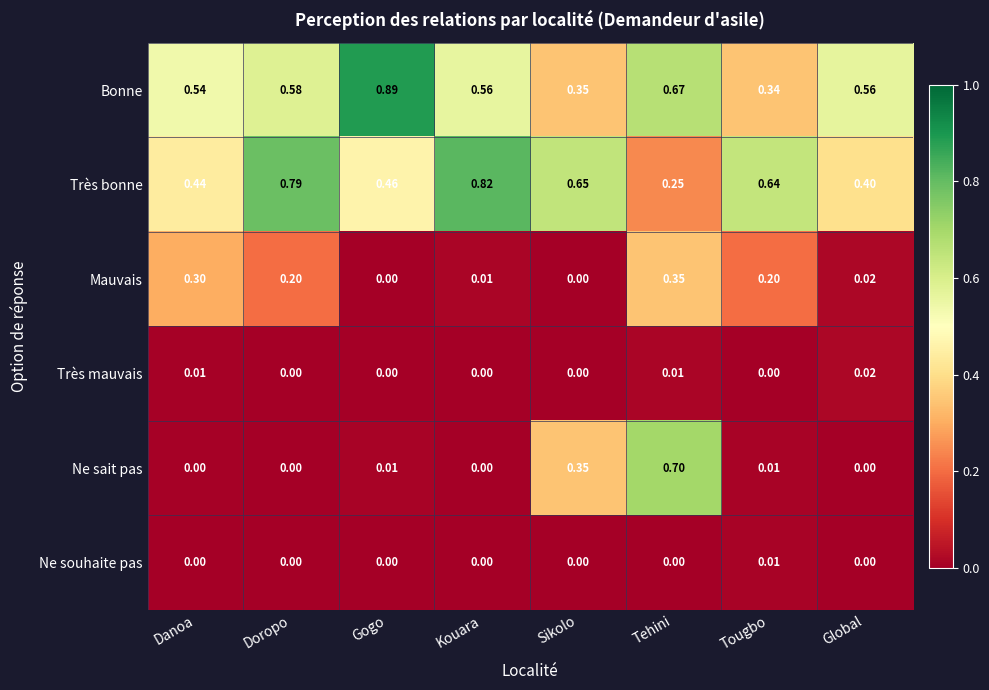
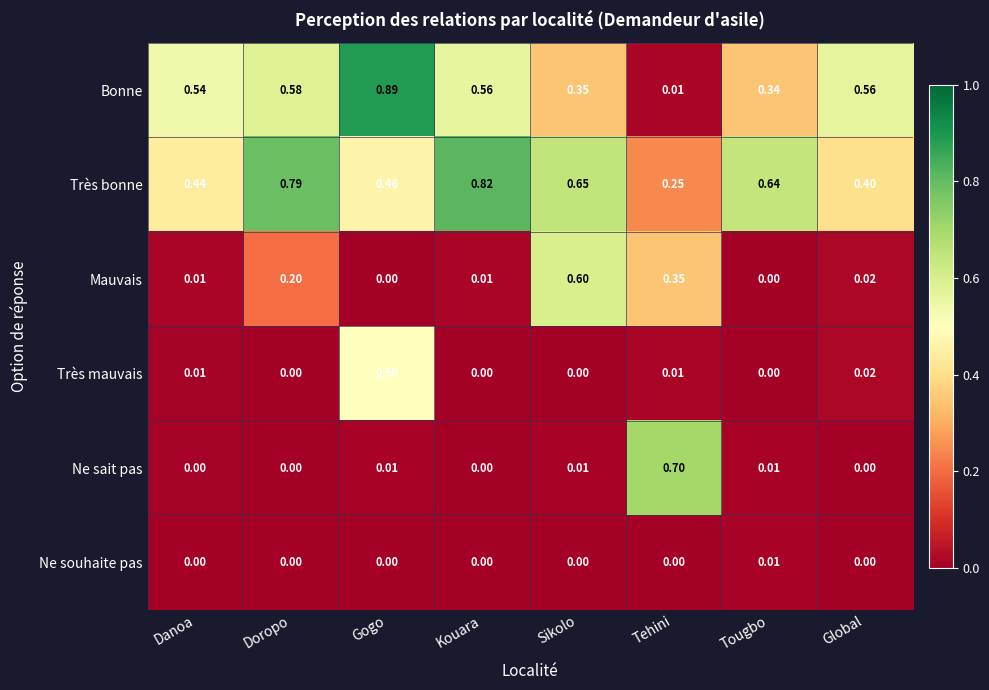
Bonne, Tehini: 0.67 -> 0.01
Mauvais, Danoa: 0.30 -> 0.01
Mauvais, Sikolo: 0.00 -> 0.60
Mauvais, Tougbo: 0.20 -> 0.00
Très mauvais, Gogo: 0.00 -> 0.50
Ne sait pas, Sikolo: 0.35 -> 0.01
